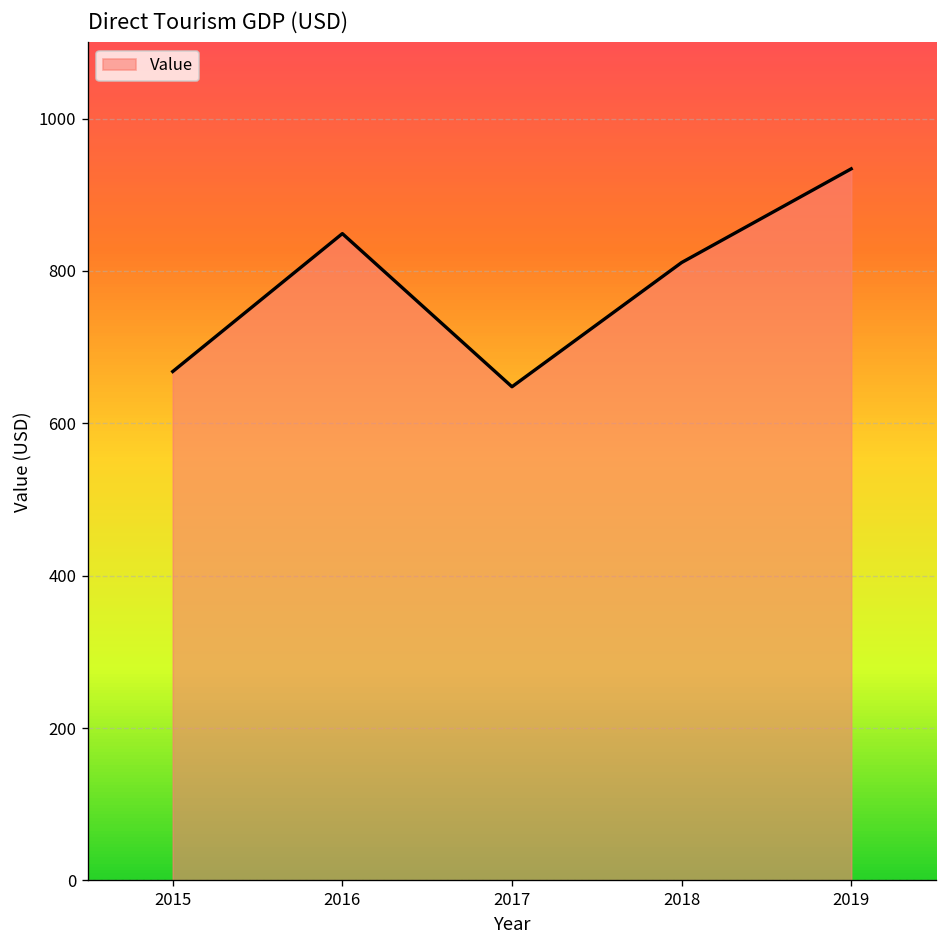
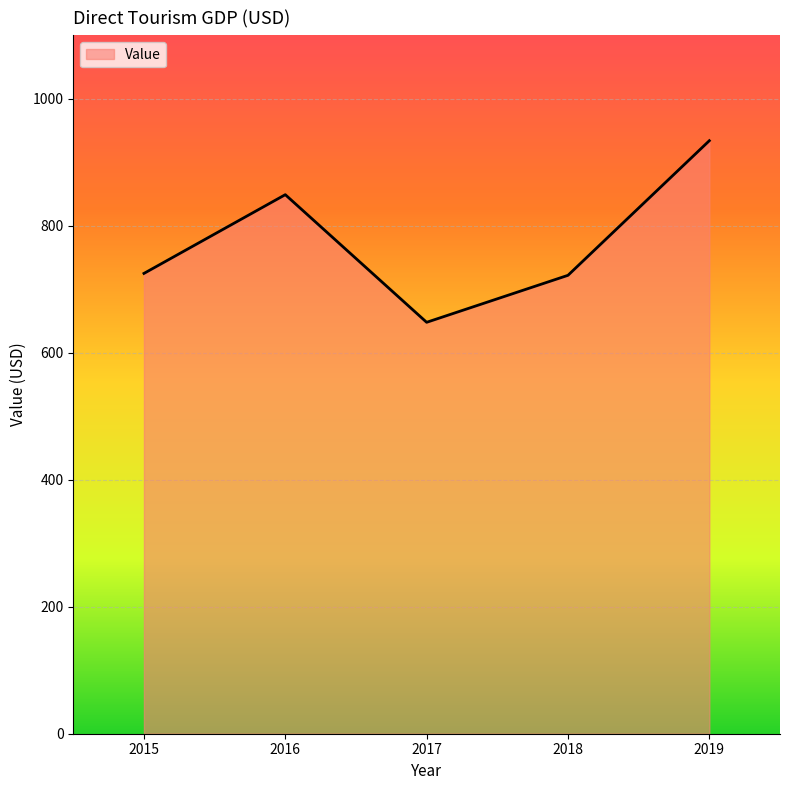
2015: 670 -> 730
2018: 810 -> 720
